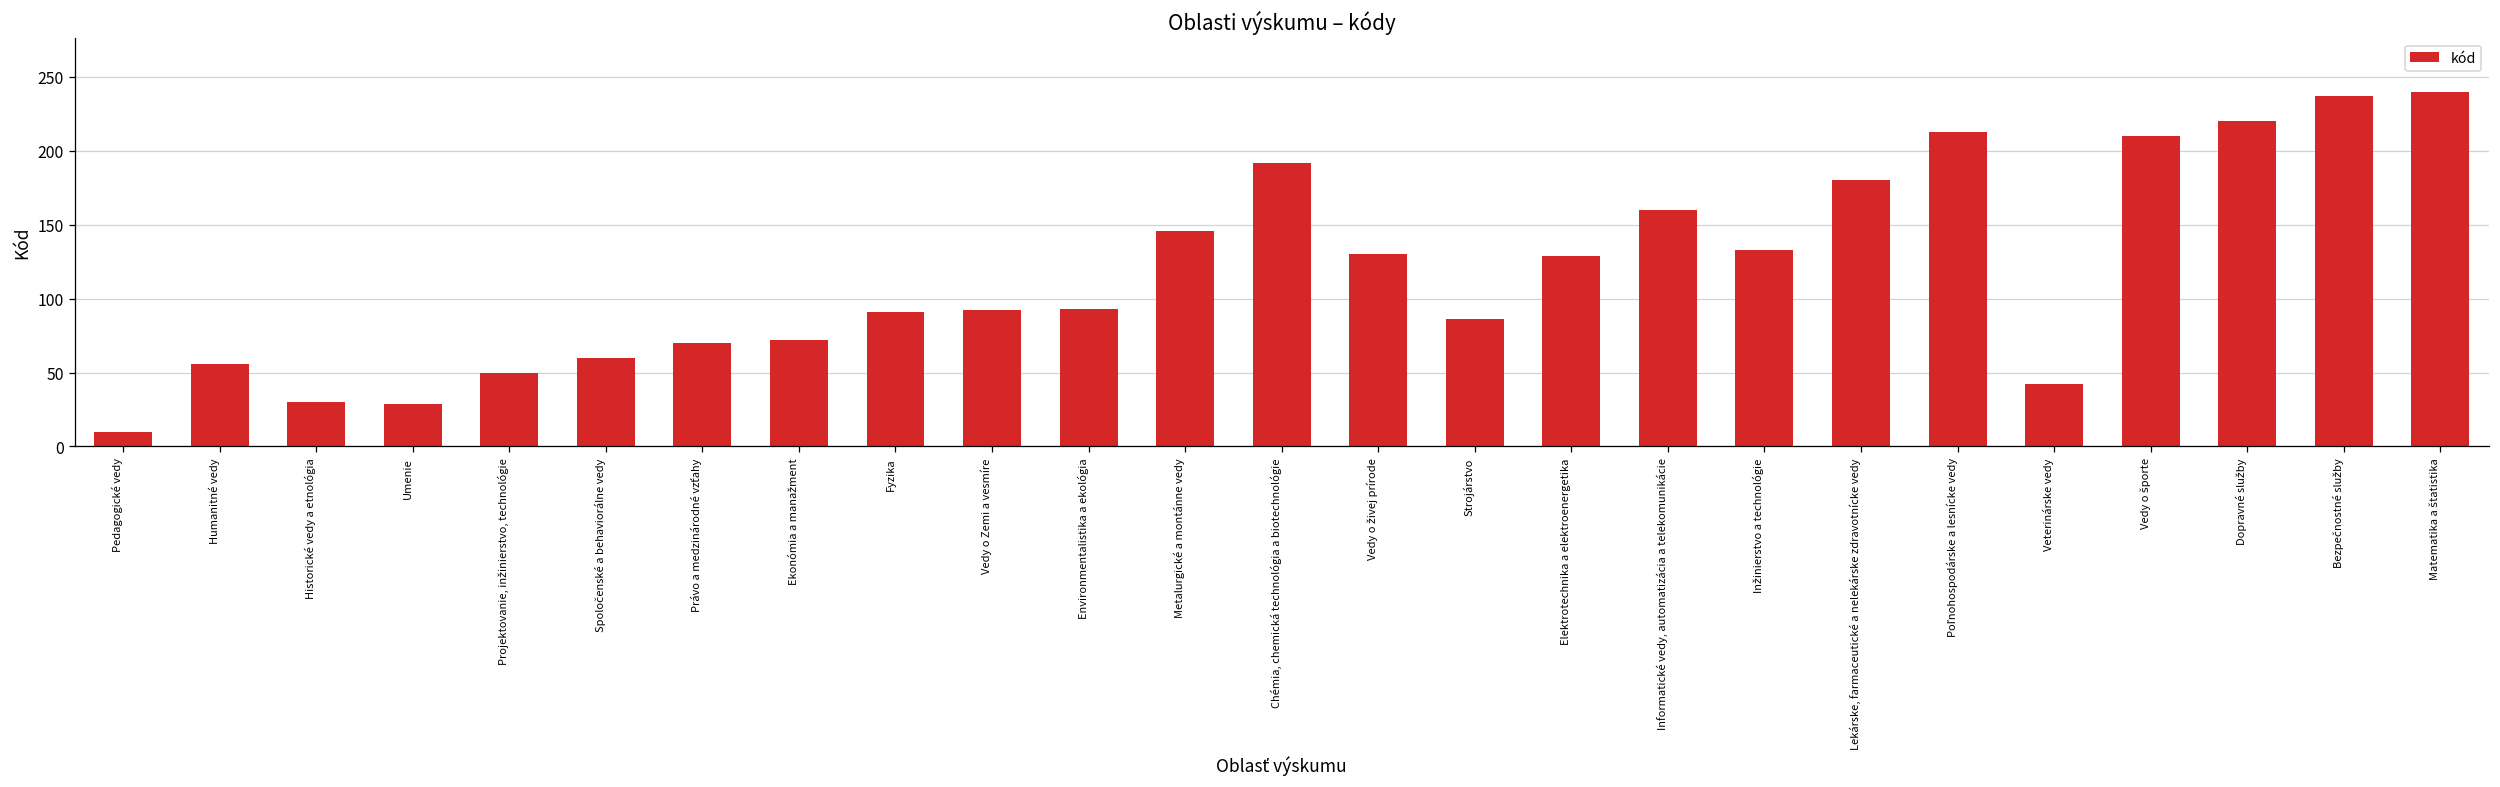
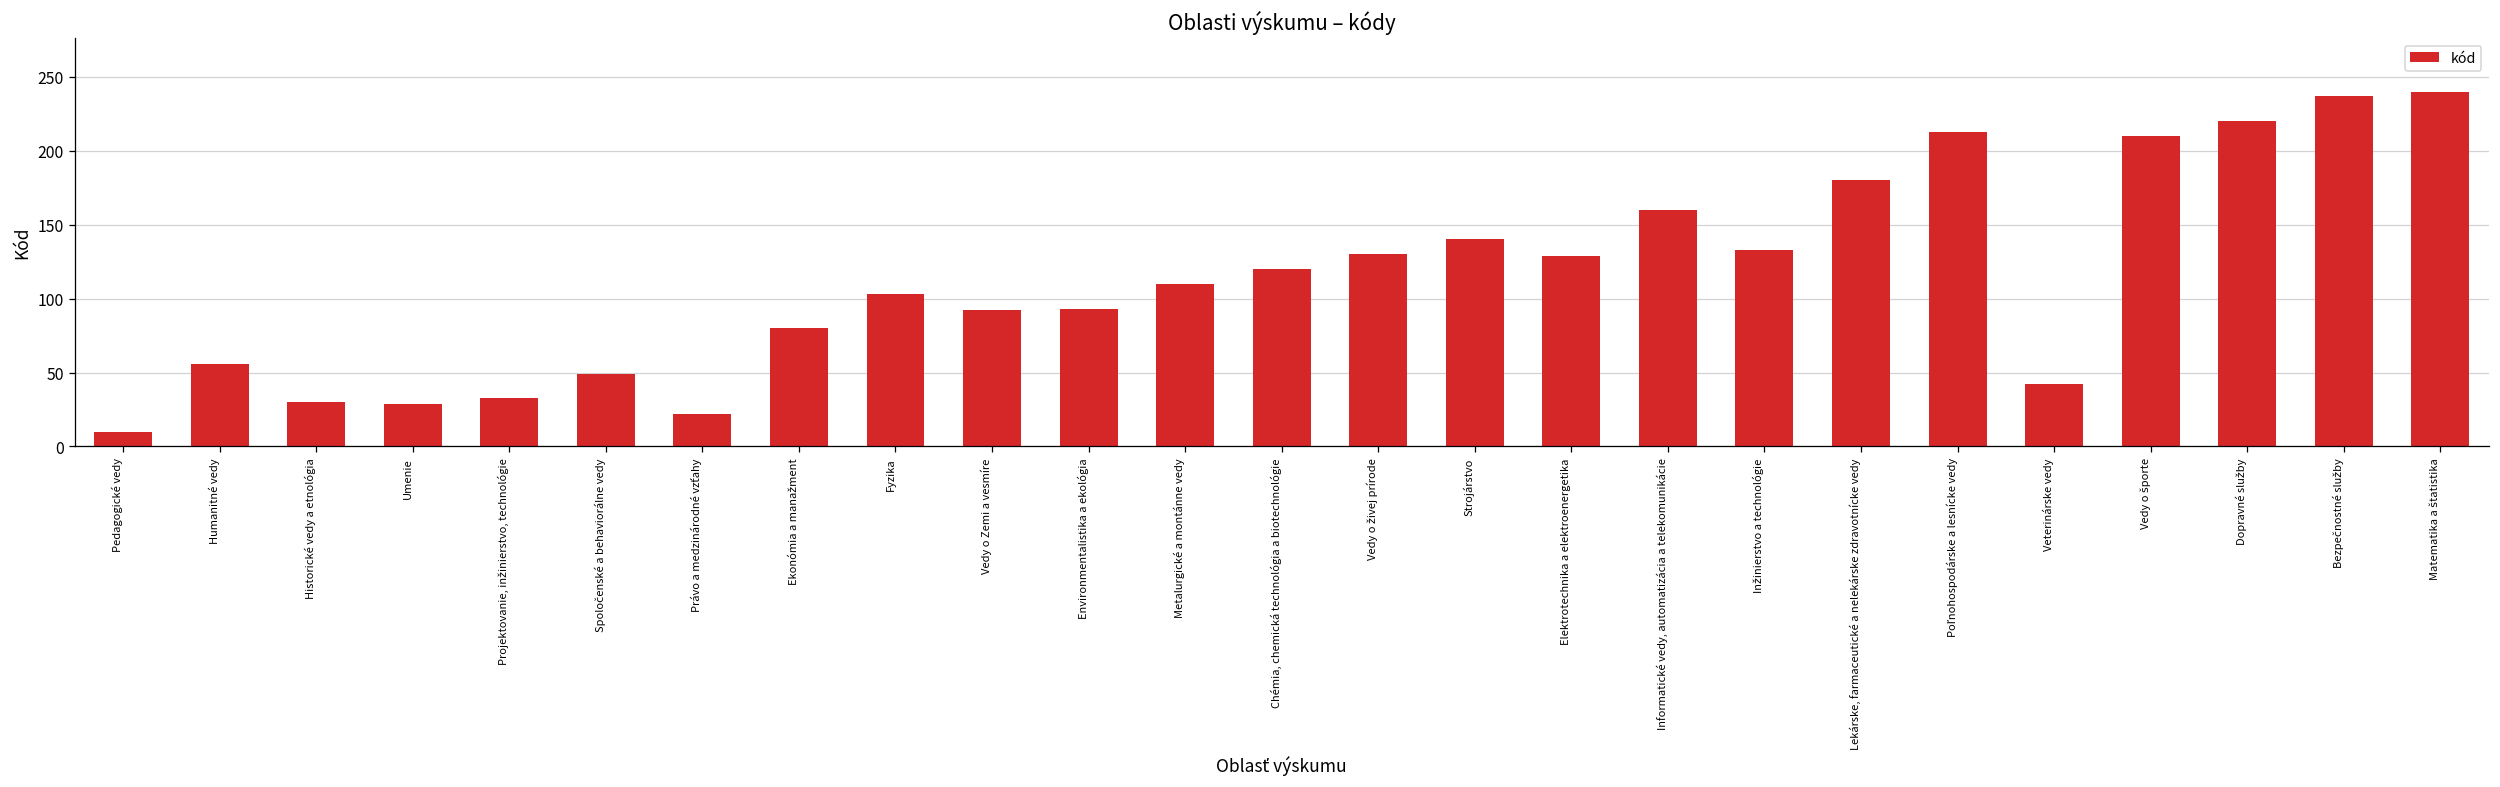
Projektovanie, inžinierstvo, technológie: 50 -> 33
Spoločenské a behaviorálne vedy: 60 -> 49
Právo a medzinárodné vzťahy: 70 -> 22
Ekonómia a manažment: 72 -> 80
Fyzika: 91 -> 103
Metalurgické a montánne vedy: 146 -> 110
Chémia, chemická technológia a biotechnológie: 192 -> 120
Strojárstvo: 86 -> 140
